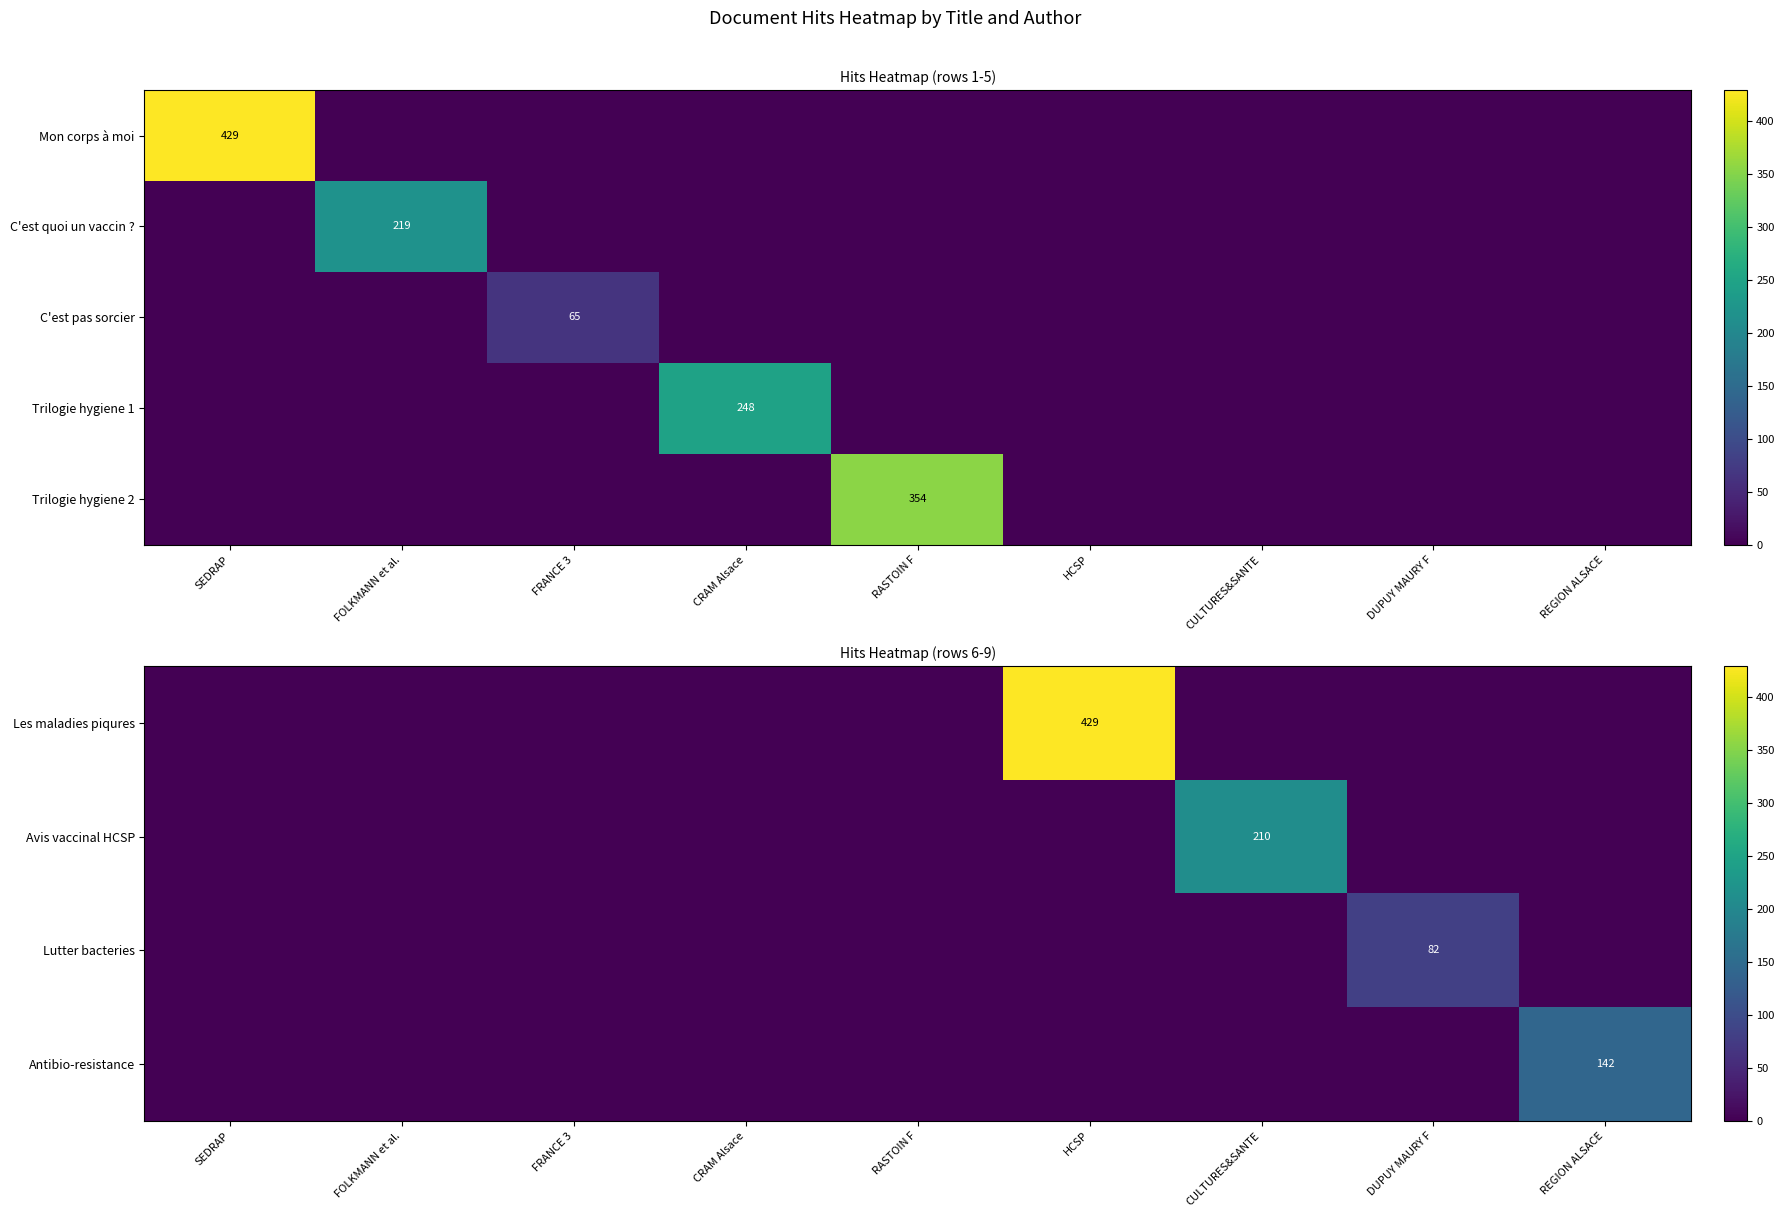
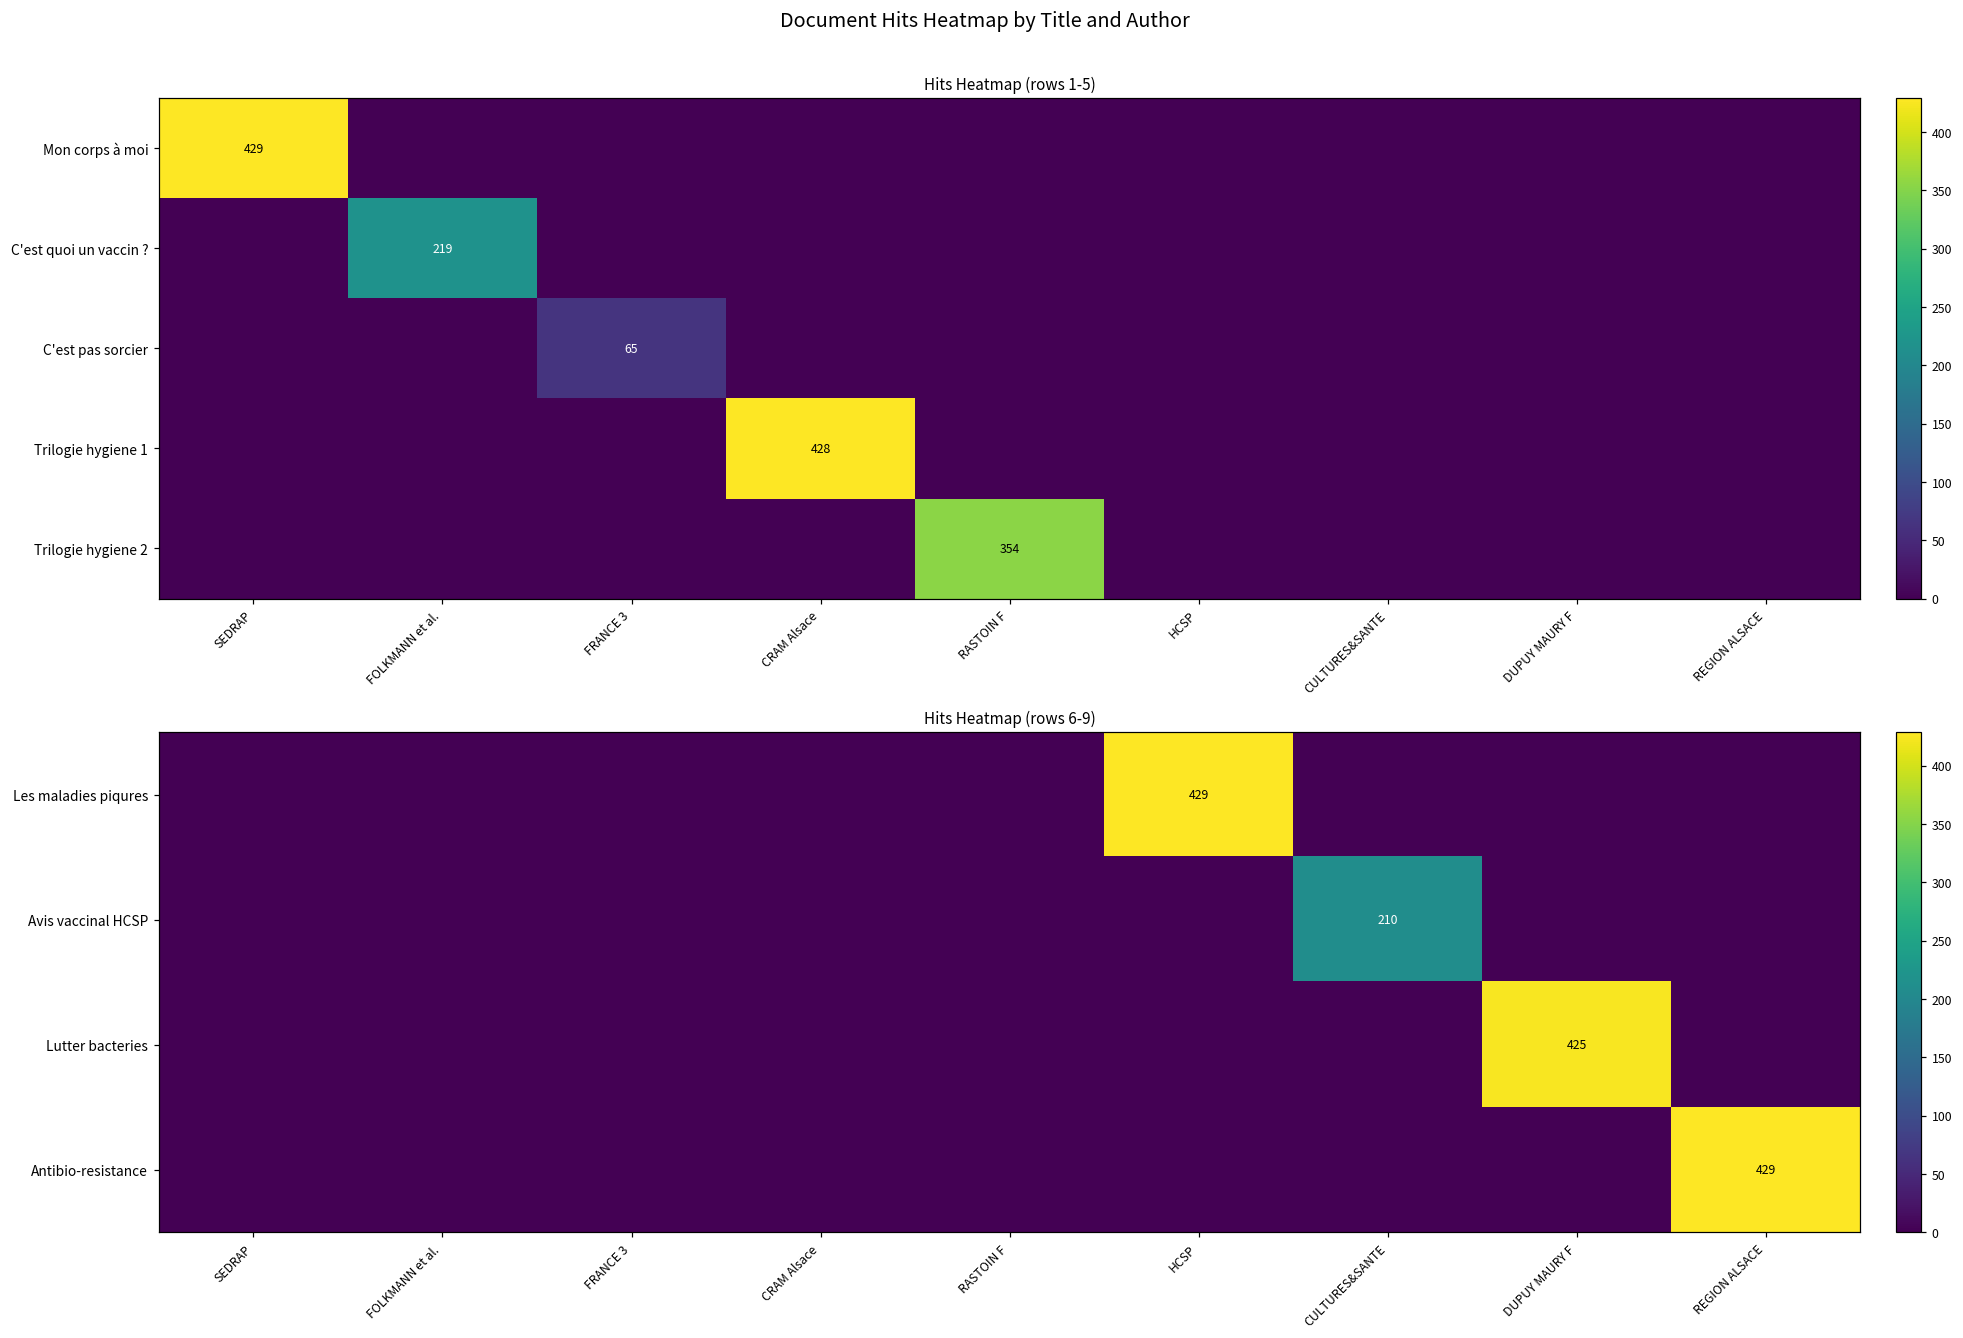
Hits Heatmap (rows 1-5), Trilogie hygiene 1, CRAM Alsace: 248 -> 428
Hits Heatmap (rows 6-9), Lutter bacteries, DUPUY MAURY F: 82 -> 425
Hits Heatmap (rows 6-9), Antibio-resistance, REGION ALSACE: 142 -> 429
